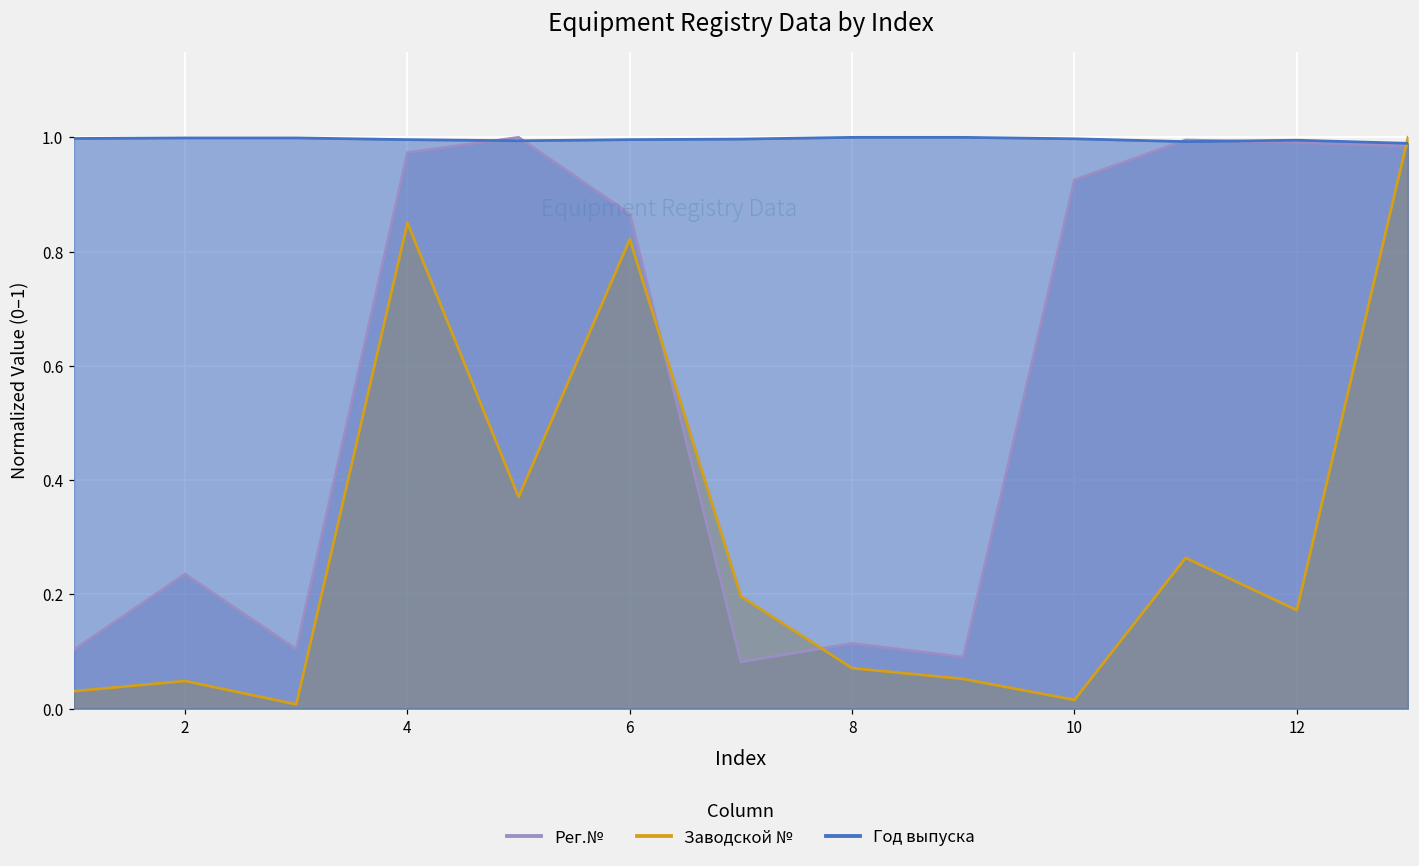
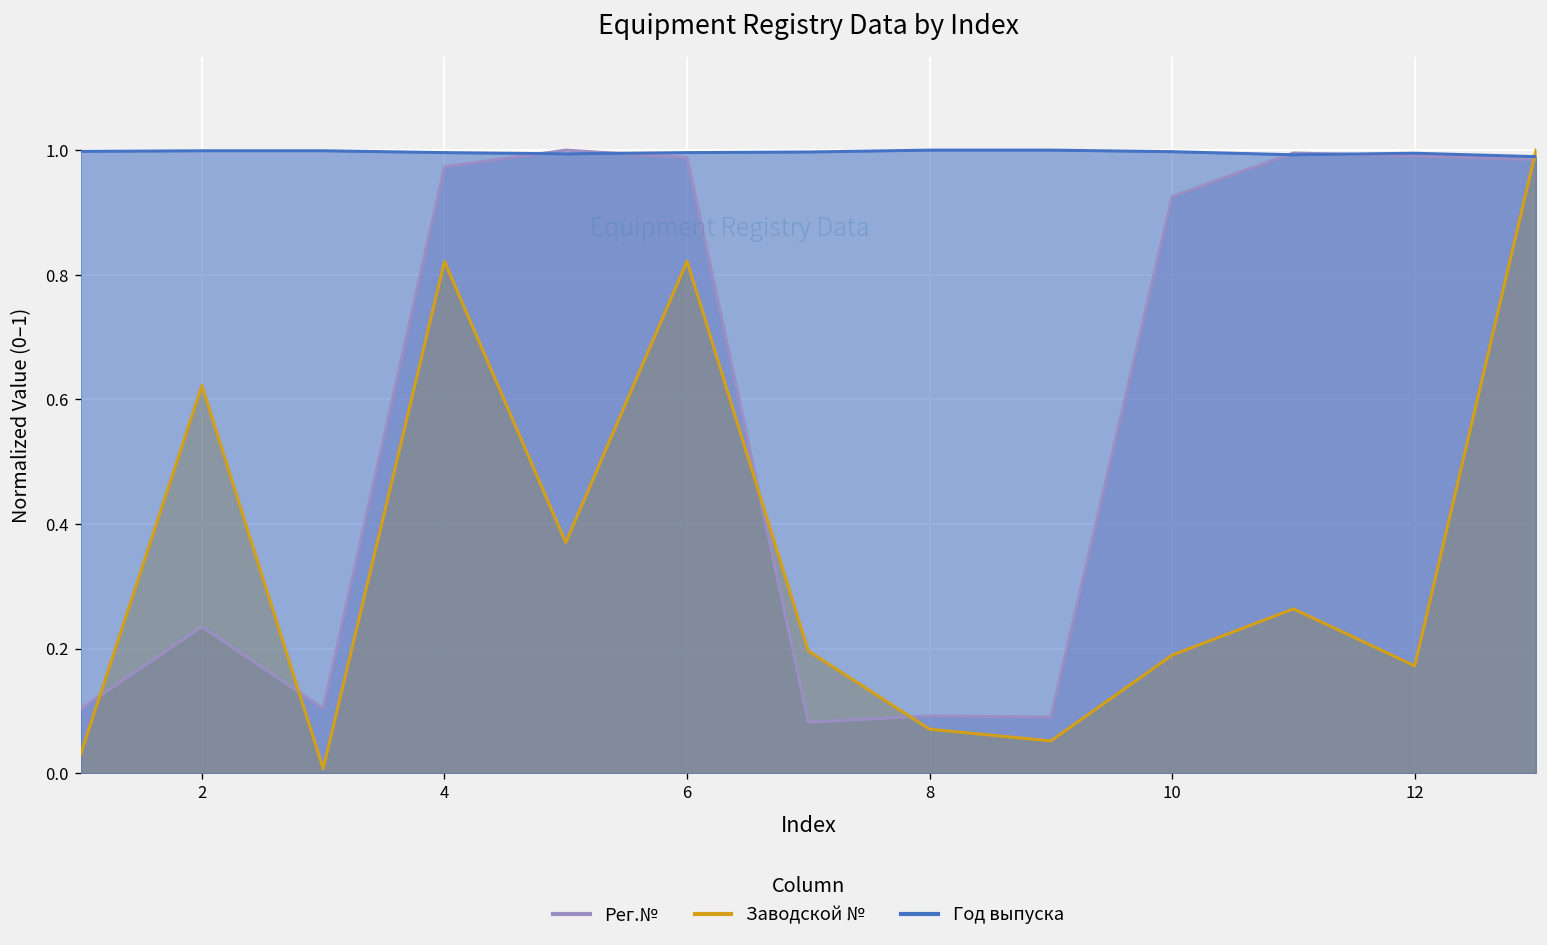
Заводской №, 2: 0.05 -> 0.62
Заводской №, 4: 0.85 -> 0.82
Рег.№, 6: 0.87 -> 0.99
Рег.№, 8: 0.11 -> 0.09
Заводской №, 10: 0.02 -> 0.19
